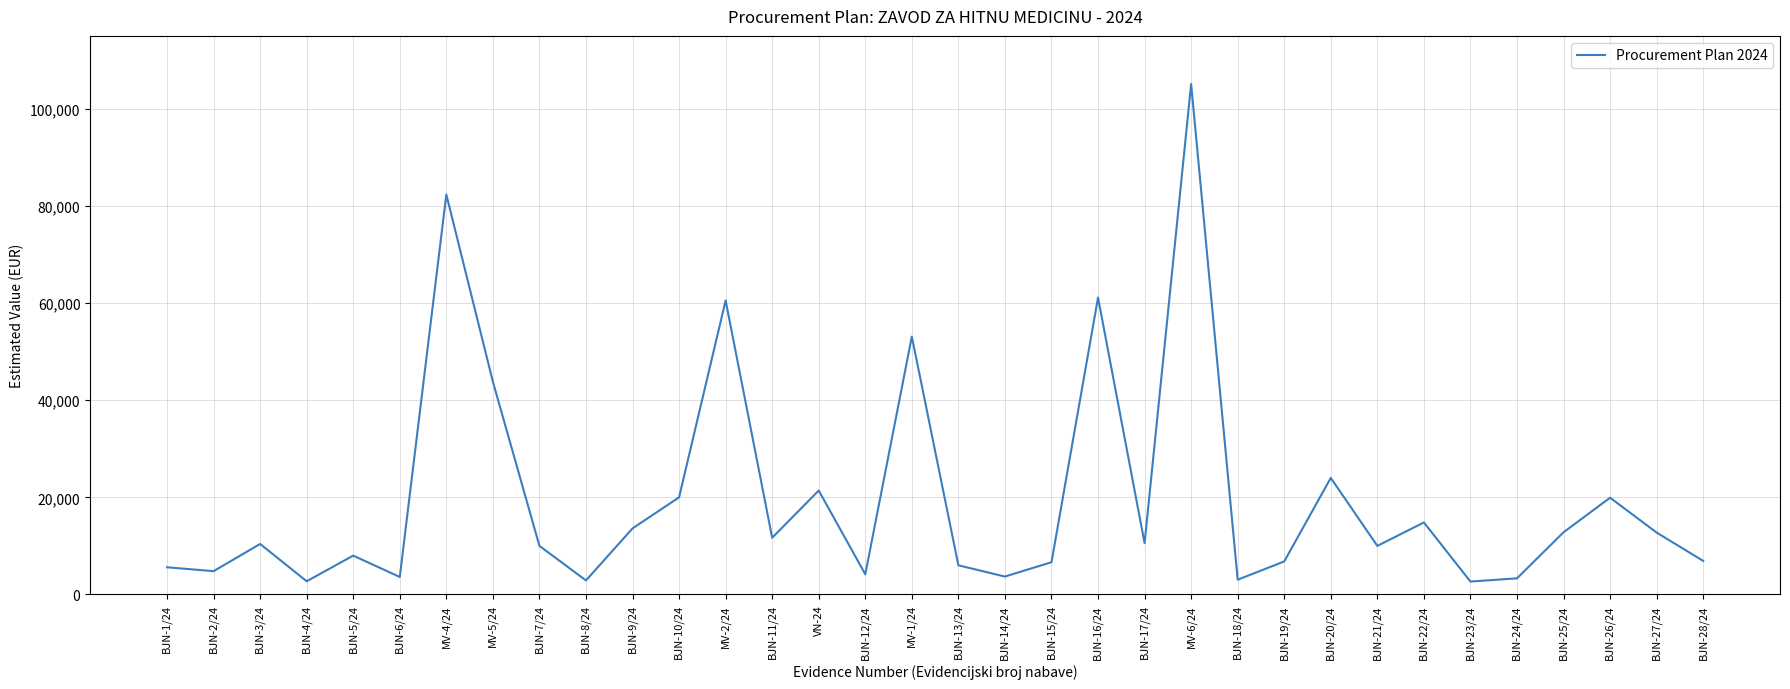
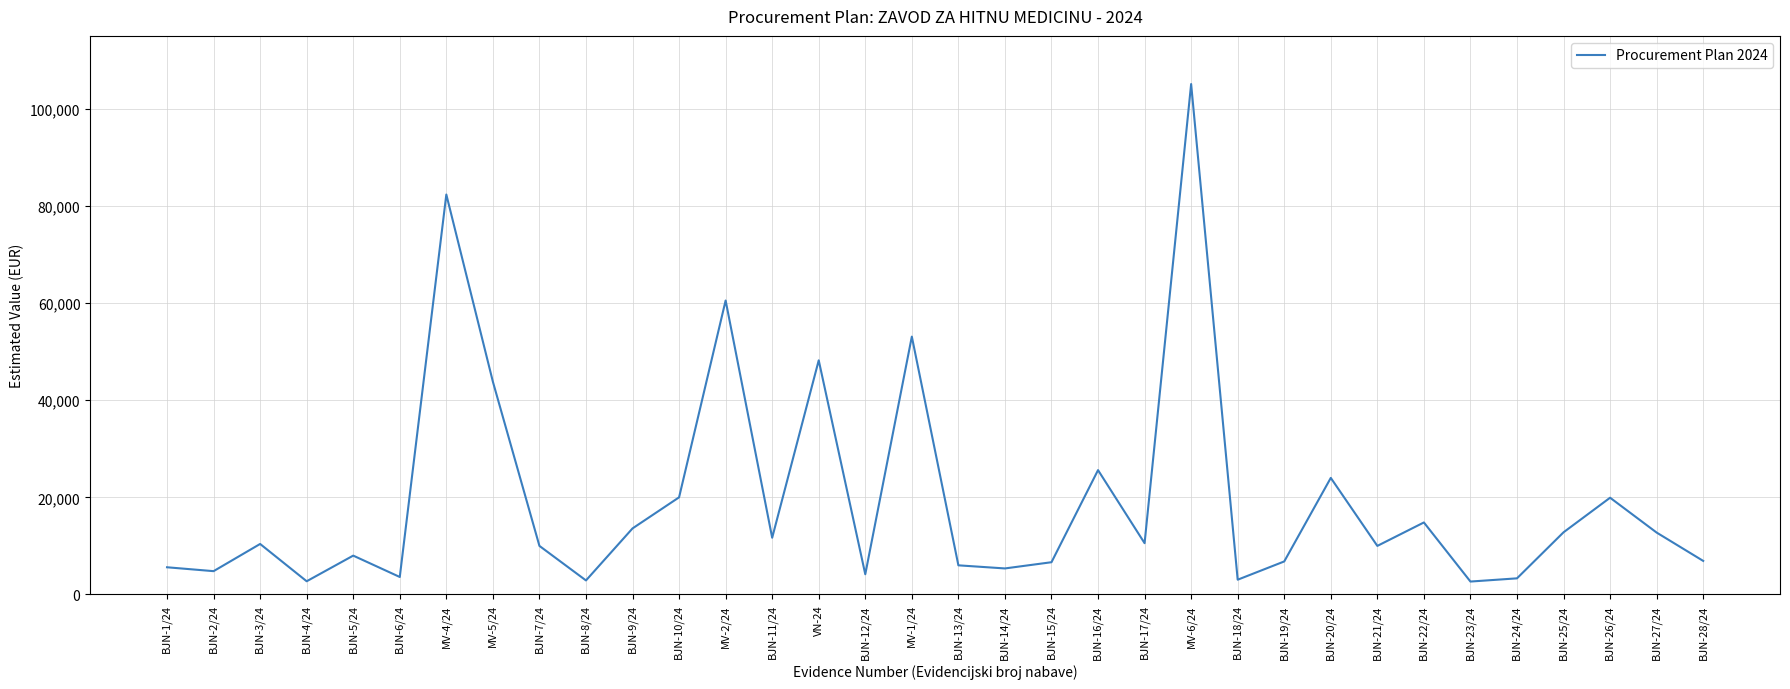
VN-24: 21,000 -> 48,000
BJN-14/24: 4,000 -> 5,000
BJN-16/24: 61,000 -> 26,000
